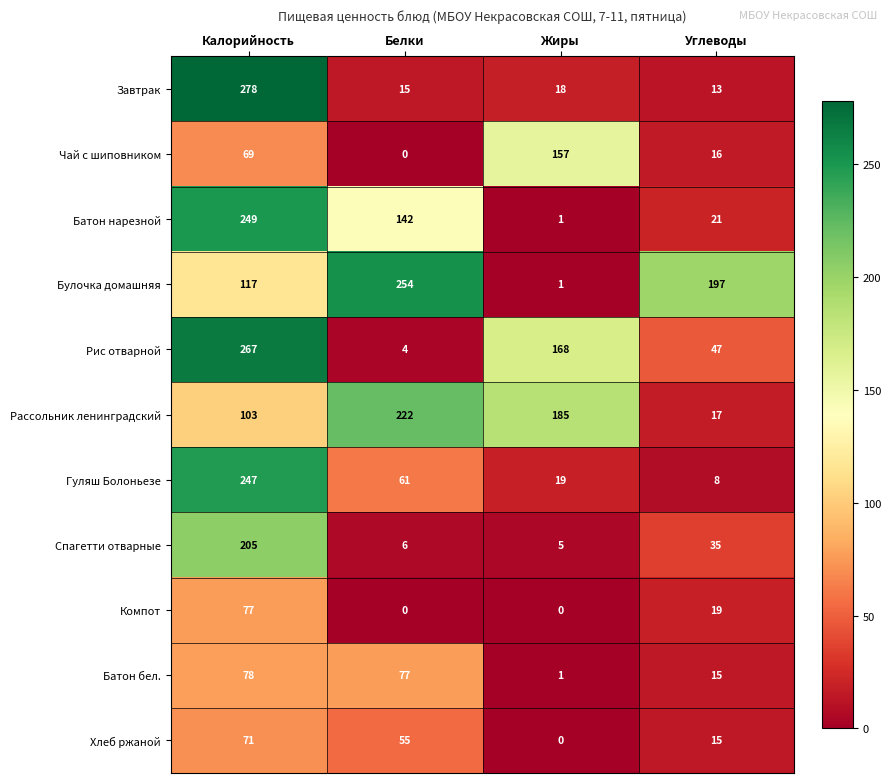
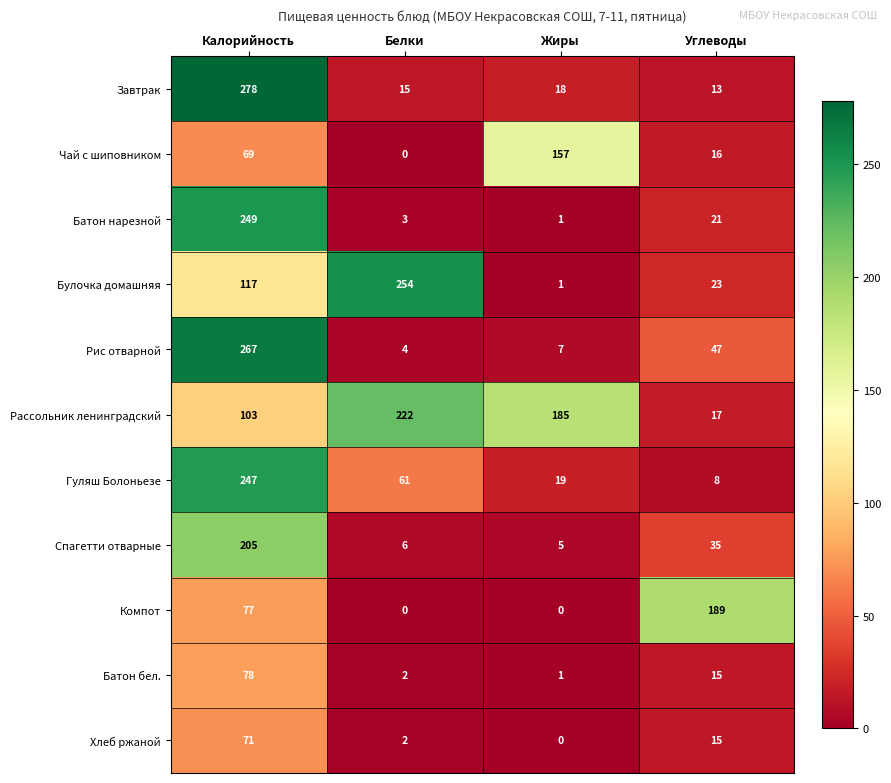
Батон нарезной, Белки: 142 -> 3
Булочка домашняя, Углеводы: 197 -> 23
Рис отварной, Жиры: 168 -> 7
Компот, Углеводы: 19 -> 189
Батон бел., Белки: 77 -> 2
Хлеб ржаной, Белки: 55 -> 2
